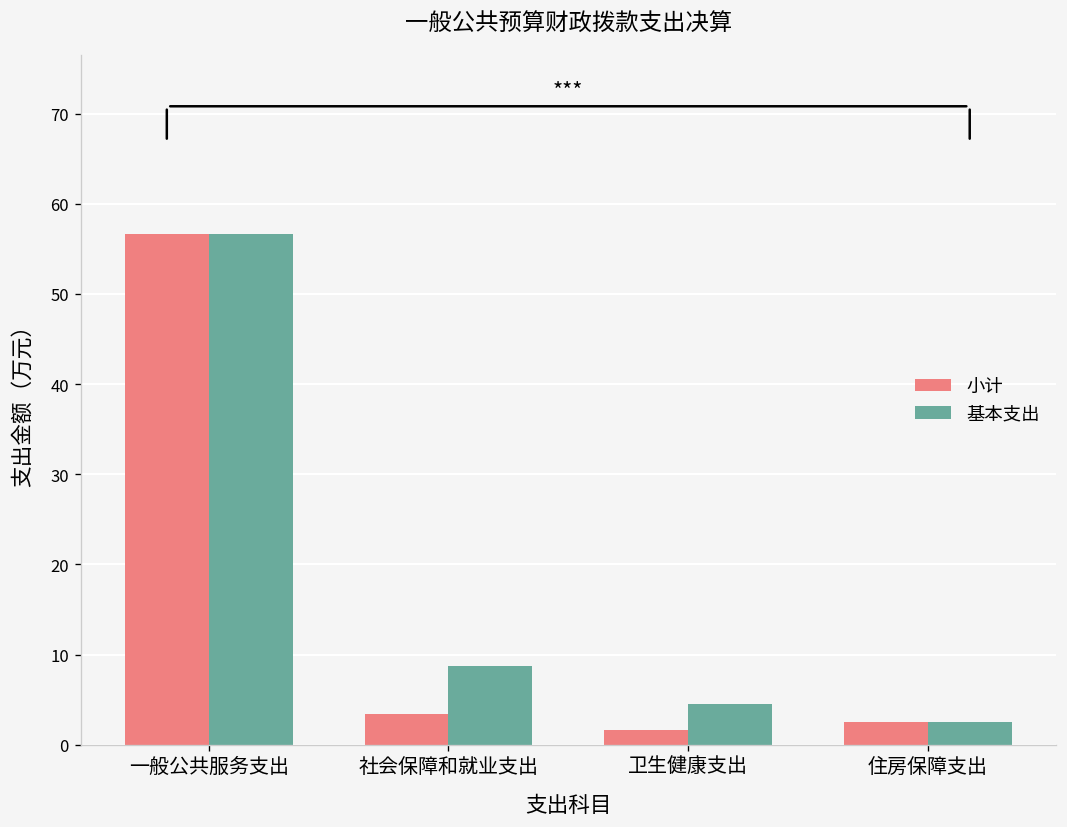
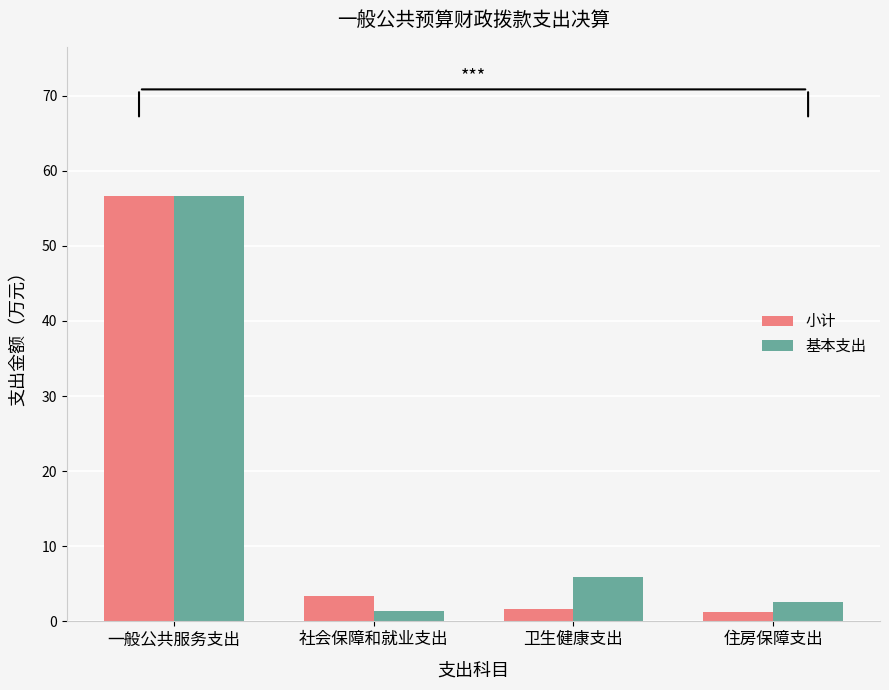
基本支出, 社会保障和就业支出: 9 -> 1
基本支出, 卫生健康支出: 5 -> 6
小计, 住房保障支出: 3 -> 1
